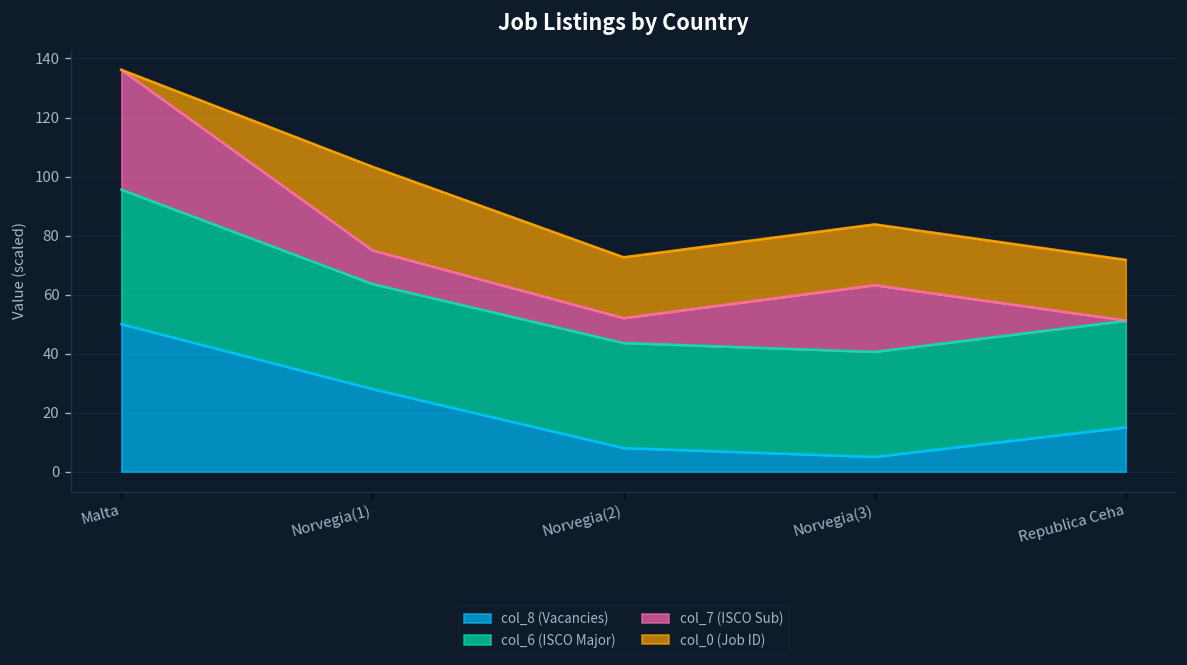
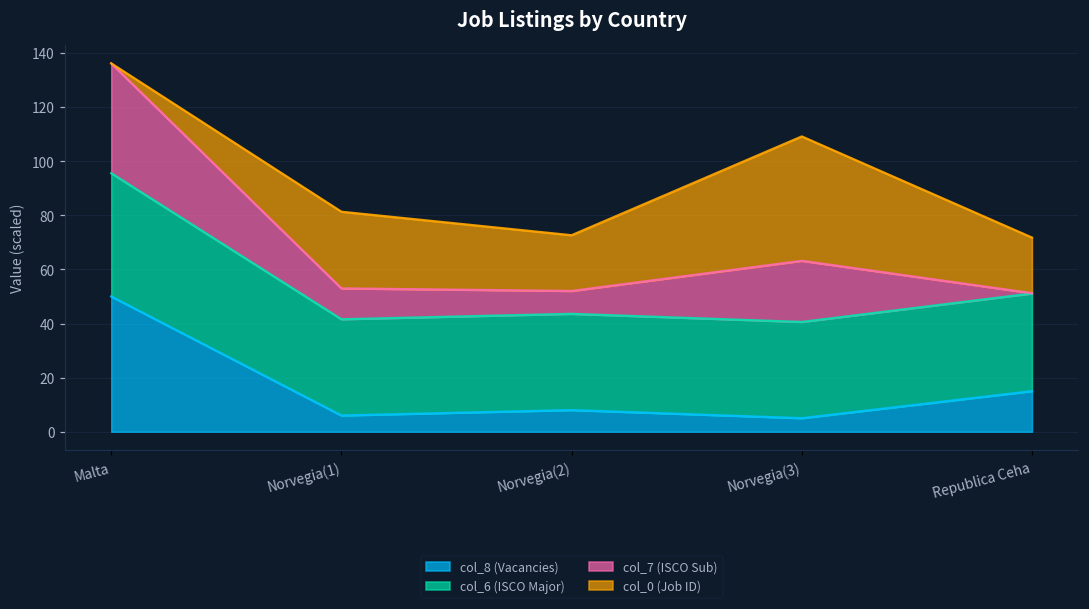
col_8 (Vacancies), Norvegia(1): 28 -> 6
col_0 (Job ID), Norvegia(3): 21 -> 46
